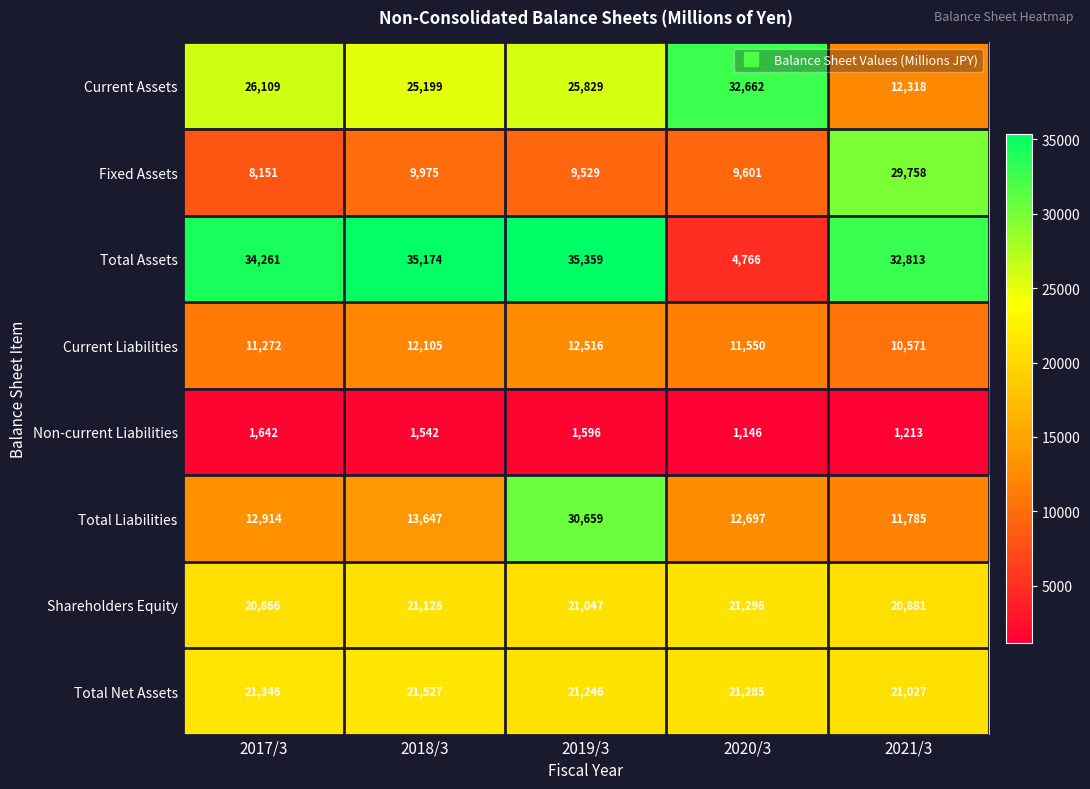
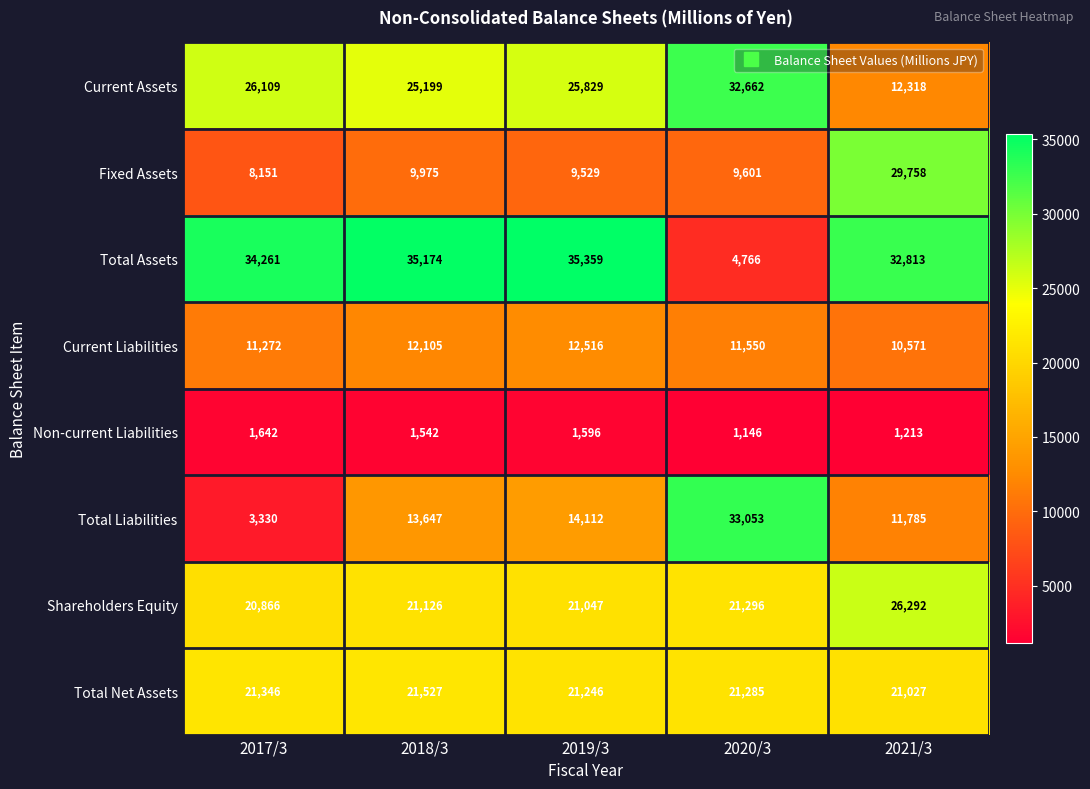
Total Liabilities, 2017/3: 12,914 -> 3,330
Total Liabilities, 2019/3: 30,659 -> 14,112
Total Liabilities, 2020/3: 12,697 -> 33,053
Shareholders Equity, 2021/3: 20,881 -> 26,292
